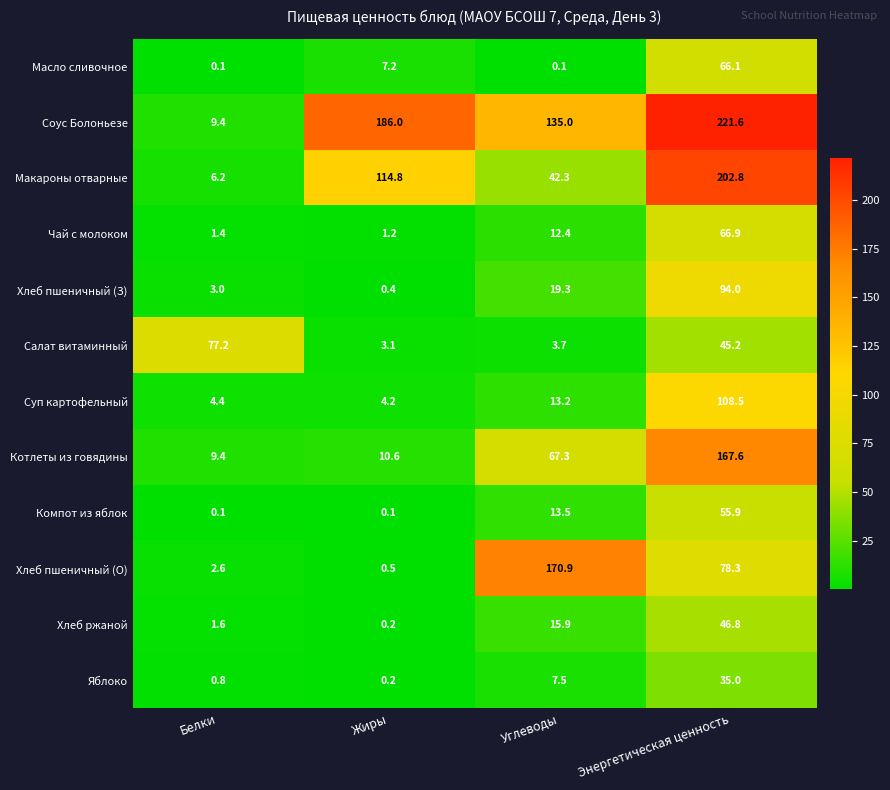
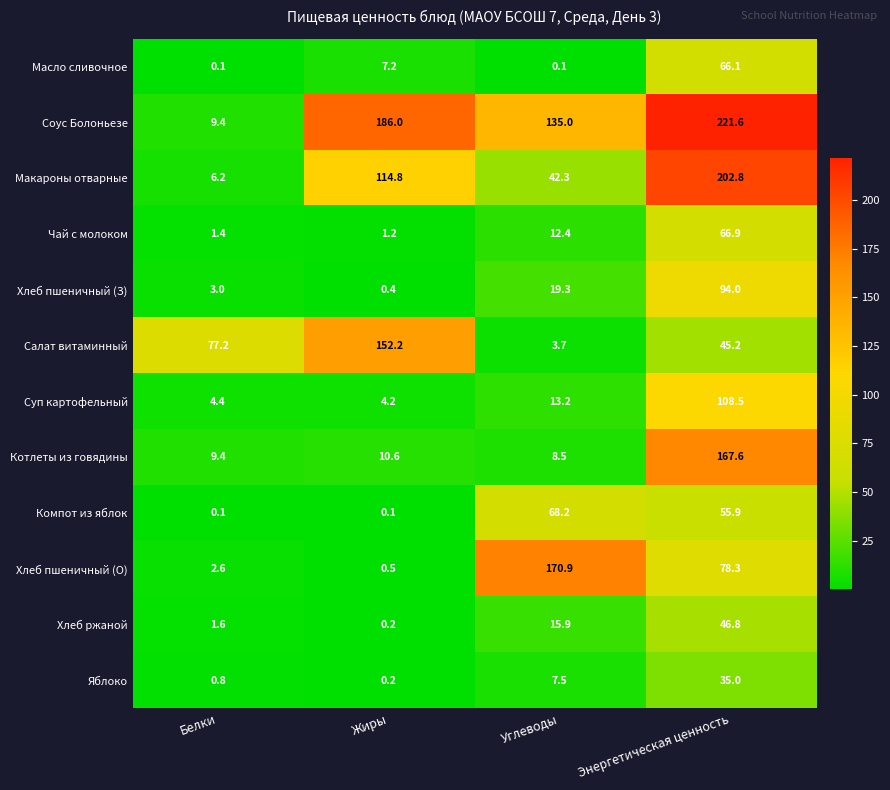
Салат витаминный, Жиры: 3.1 -> 152.2
Котлеты из говядины, Углеводы: 67.3 -> 8.5
Компот из яблок, Углеводы: 13.5 -> 68.2
